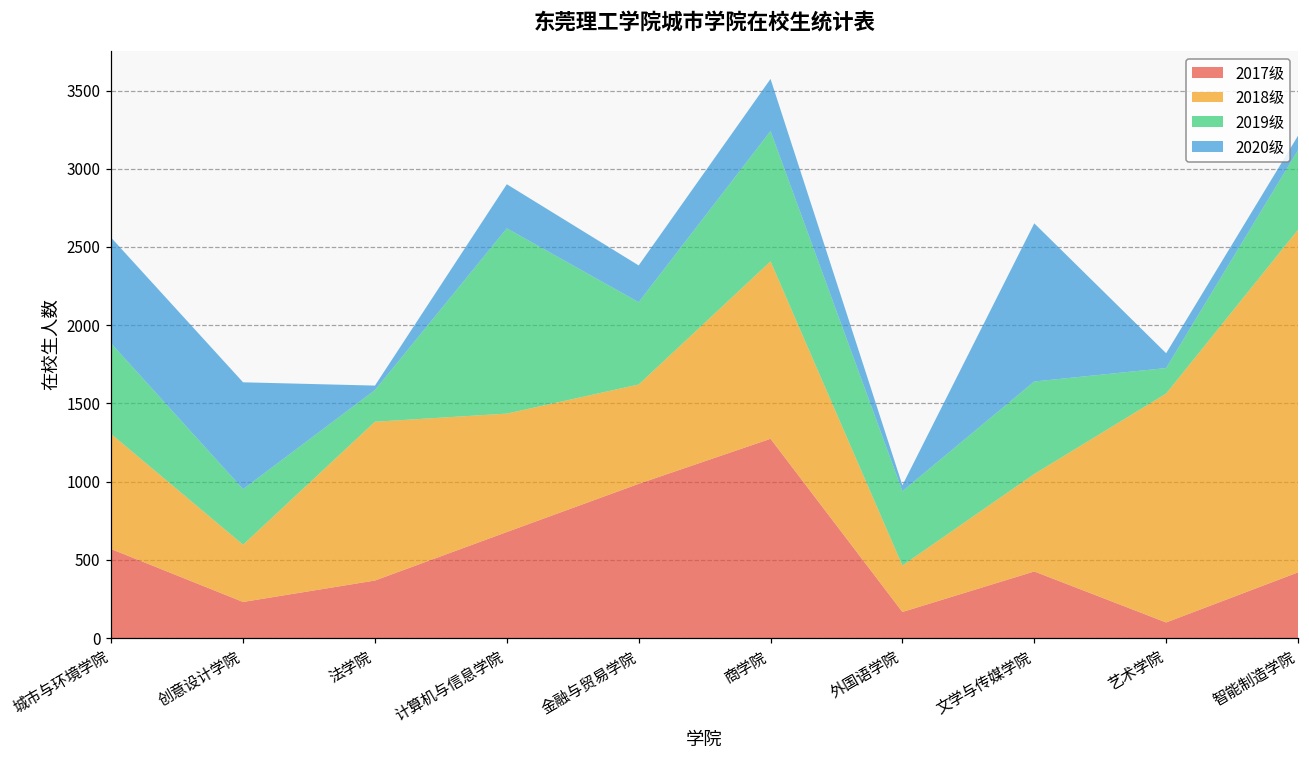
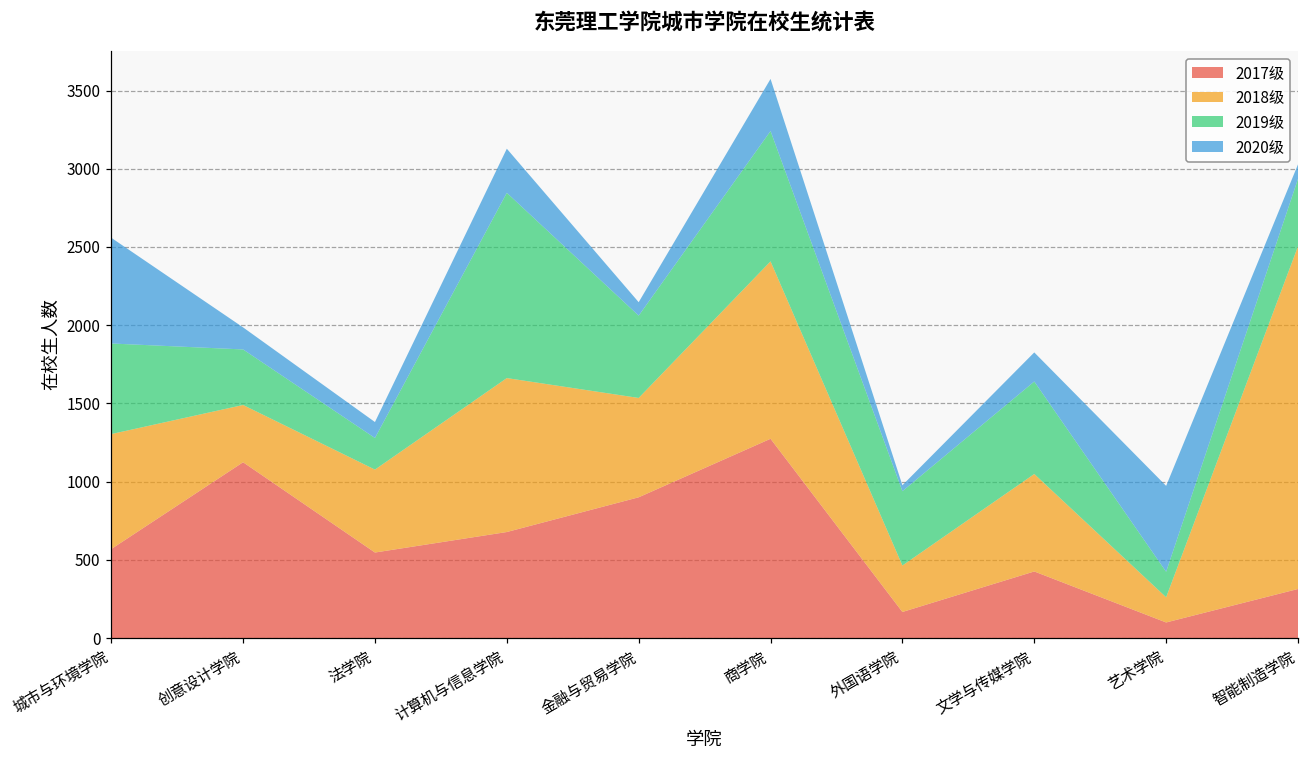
2017级, 创意设计学院: 230 -> 1120
2020级, 创意设计学院: 680 -> 140
2017级, 法学院: 370 -> 550
2018级, 法学院: 1020 -> 530
2020级, 法学院: 30 -> 100
2018级, 计算机与信息学院: 760 -> 980
2017级, 金融与贸易学院: 990 -> 900
2020级, 金融与贸易学院: 240 -> 90
2020级, 文学与传媒学院: 1010 -> 190
2018级, 艺术学院: 1460 -> 160
2020级, 艺术学院: 100 -> 550
2017级, 智能制造学院: 420 -> 310
2019级, 智能制造学院: 510 -> 430
